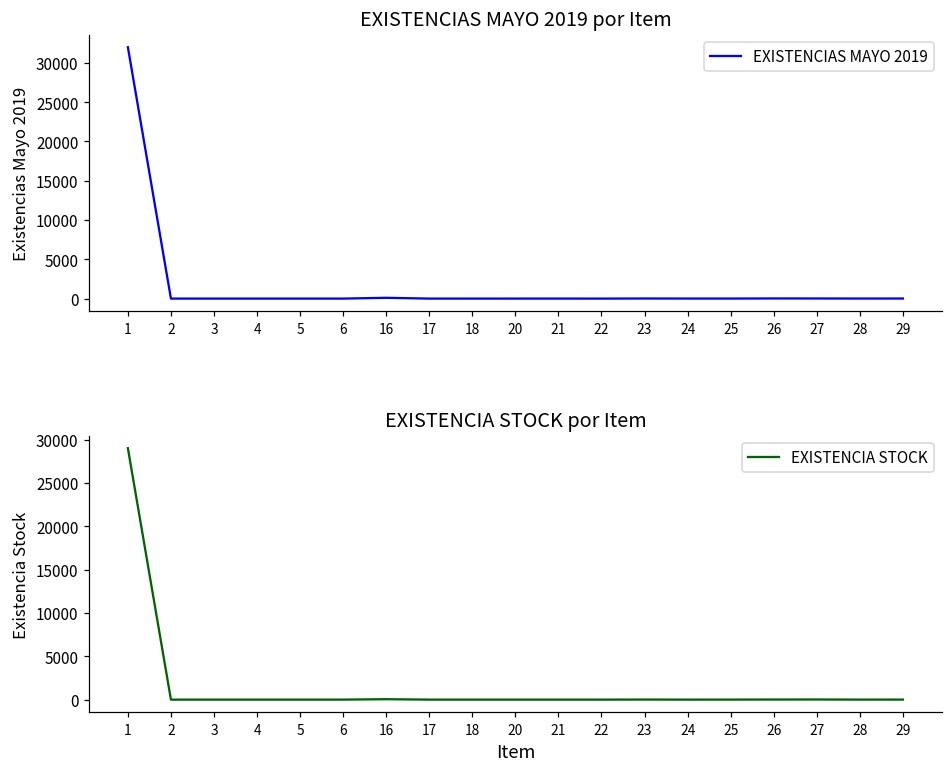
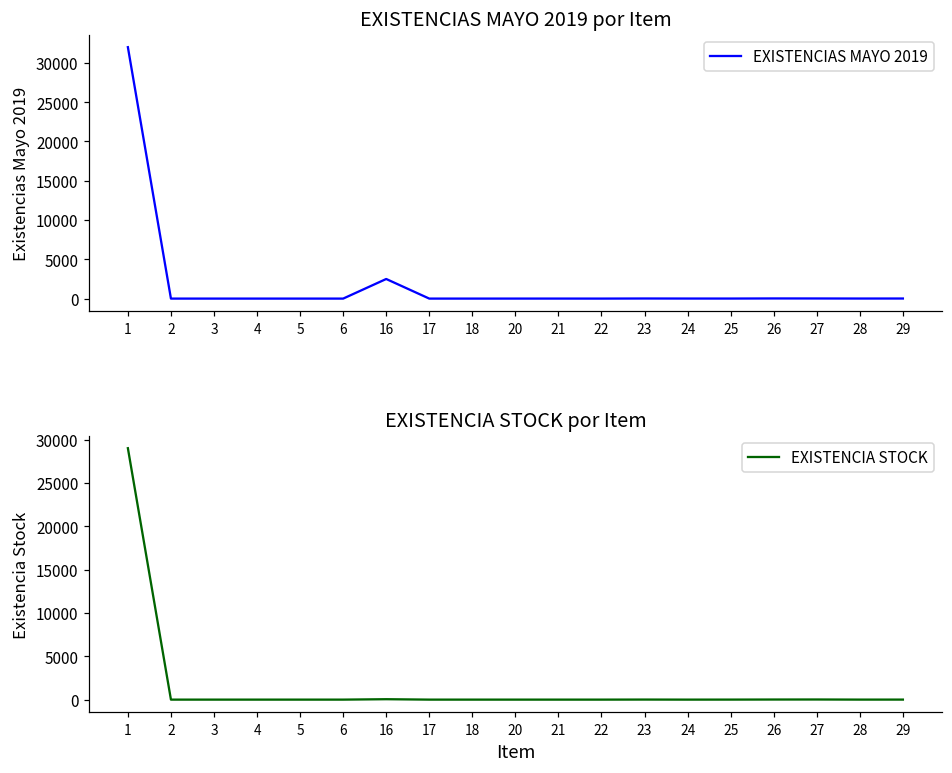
EXISTENCIAS MAYO 2019 por Item, 16: 0 -> 2000
